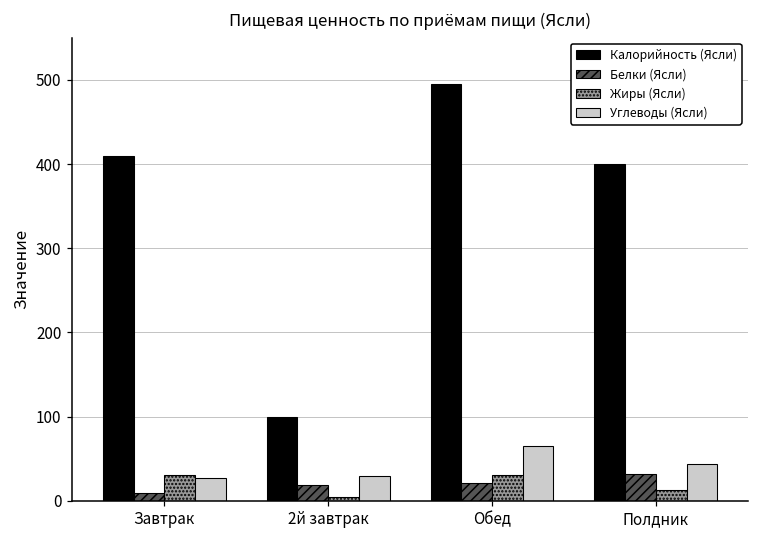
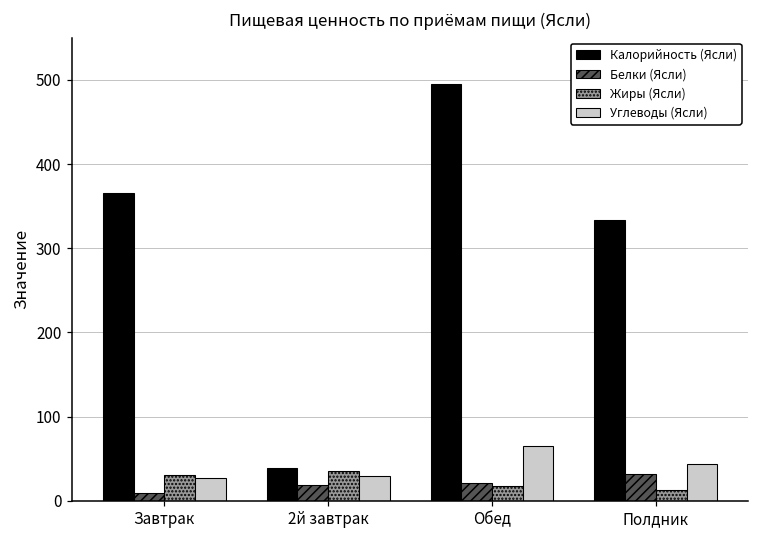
Калорийность (Ясли), Завтрак: 410 -> 370
Калорийность (Ясли), 2й завтрак: 100 -> 40
Жиры (Ясли), 2й завтрак: 0 -> 40
Жиры (Ясли), Обед: 30 -> 20
Калорийность (Ясли), Полдник: 400 -> 330
